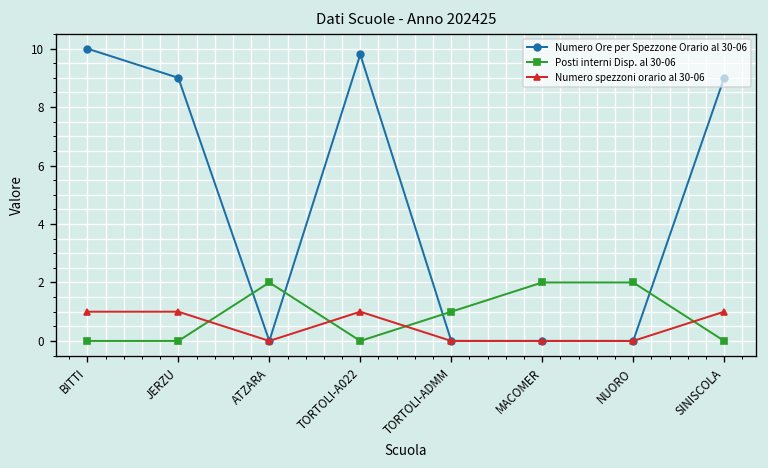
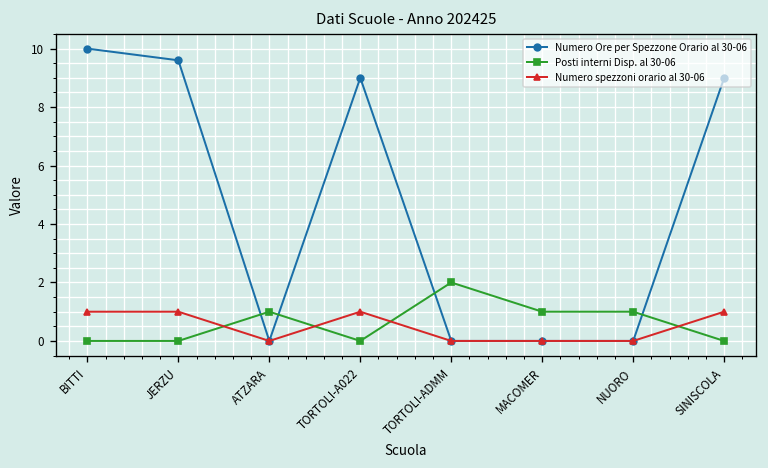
Numero Ore per Spezzone Orario al 30-06, JERZU: 9.0 -> 9.6
Posti interni Disp. al 30-06, ATZARA: 2 -> 1
Numero Ore per Spezzone Orario al 30-06, TORTOLI-A022: 9.8 -> 9.0
Posti interni Disp. al 30-06, TORTOLI-ADMM: 1 -> 2
Posti interni Disp. al 30-06, MACOMER: 2 -> 1
Posti interni Disp. al 30-06, NUORO: 2 -> 1
